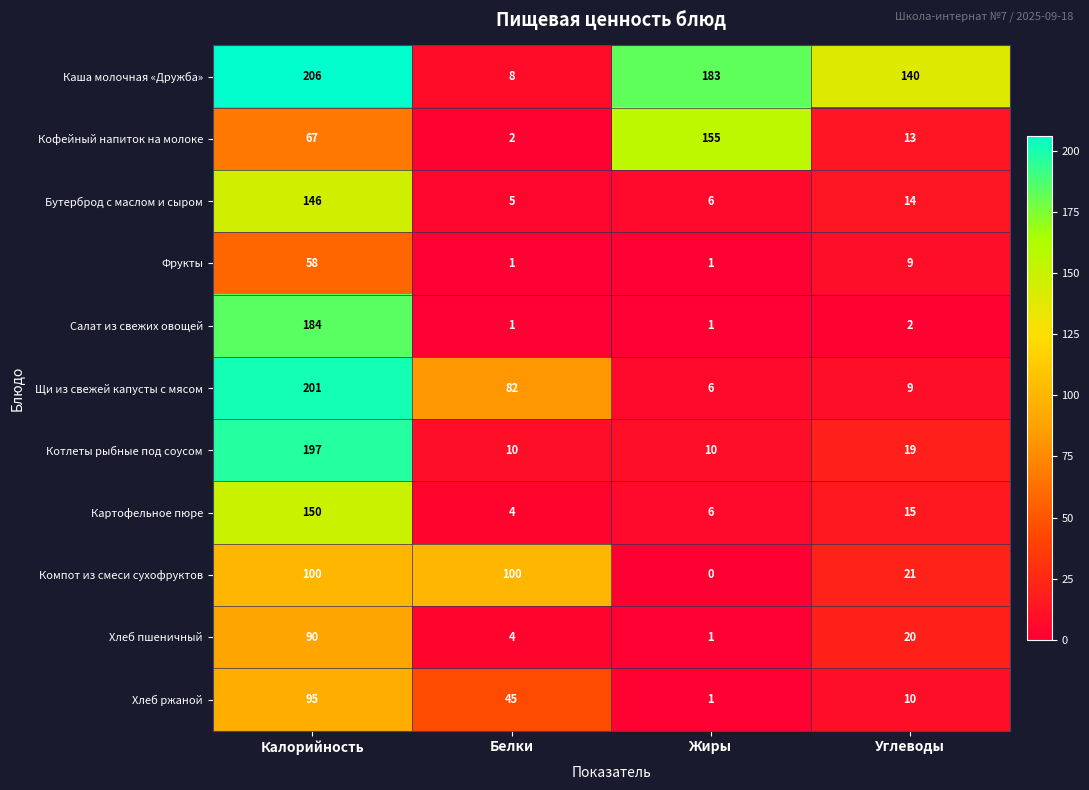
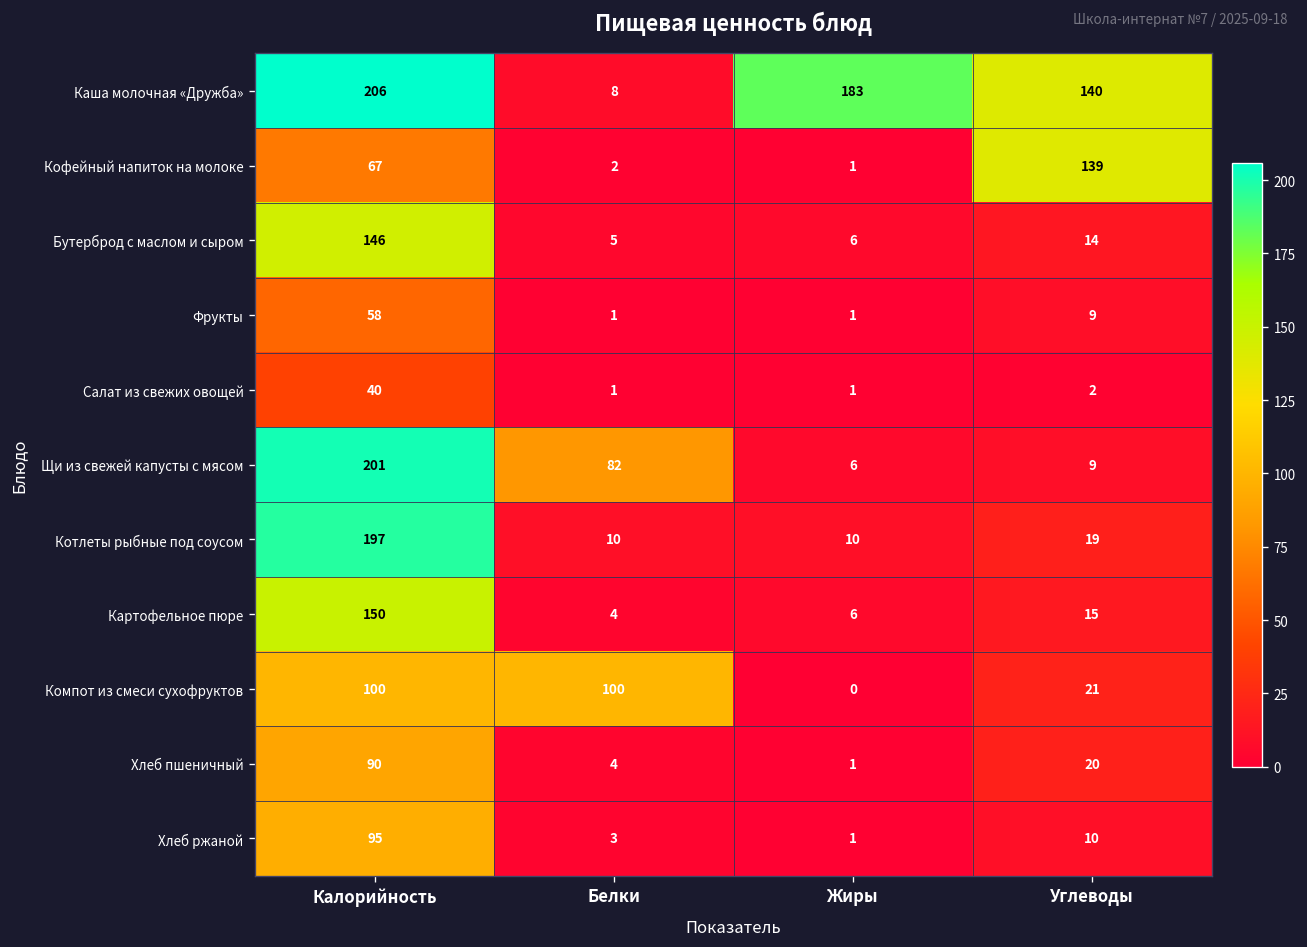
Кофейный напиток на молоке, Жиры: 155 -> 1
Кофейный напиток на молоке, Углеводы: 13 -> 139
Салат из свежих овощей, Калорийность: 184 -> 40
Хлеб ржаной, Белки: 45 -> 3
